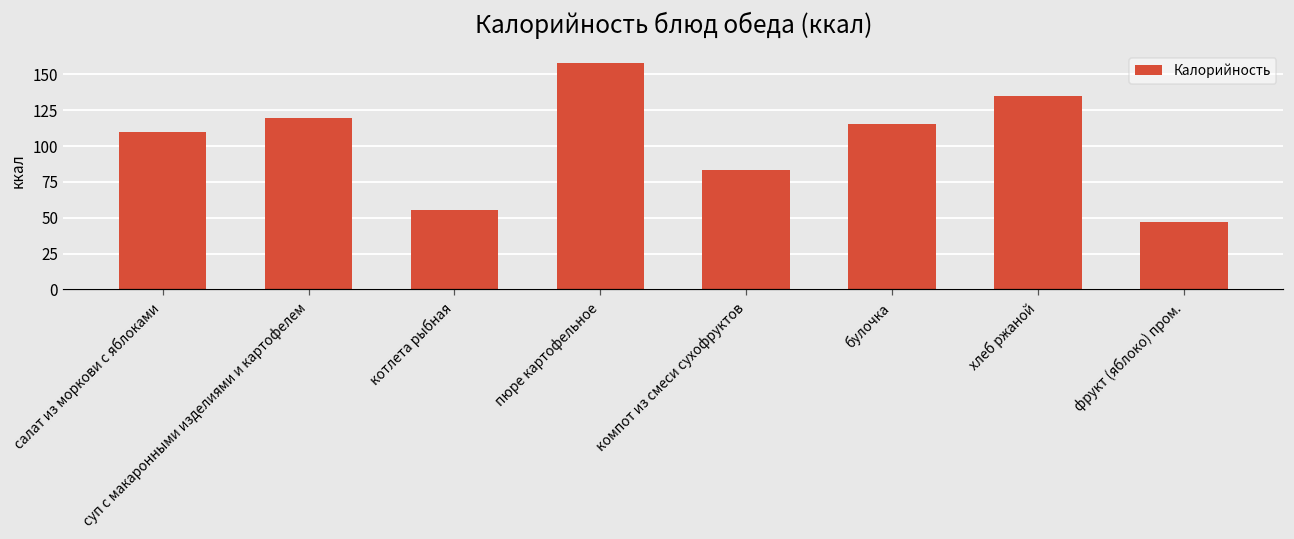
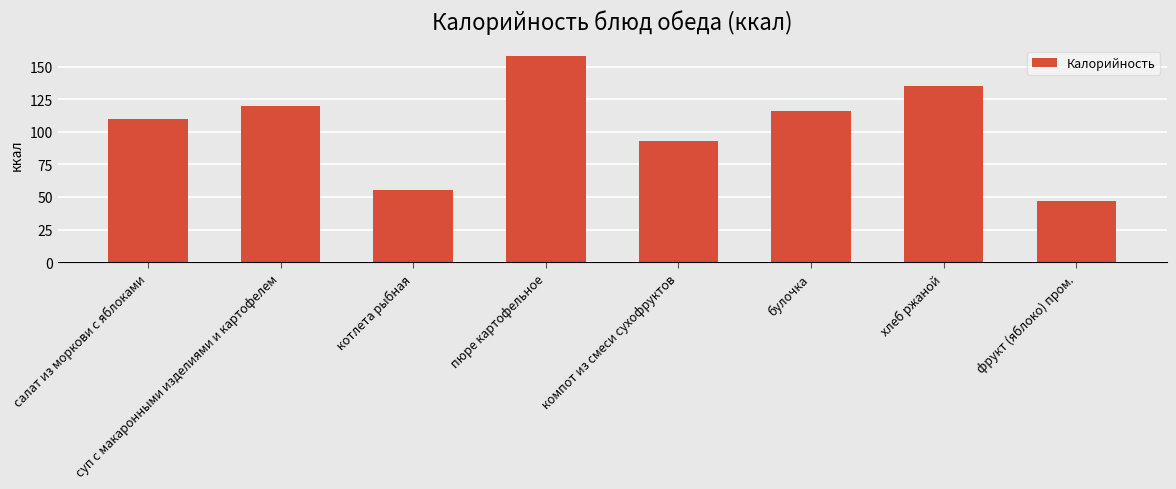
компот из смеси сухофруктов: 83 -> 93
